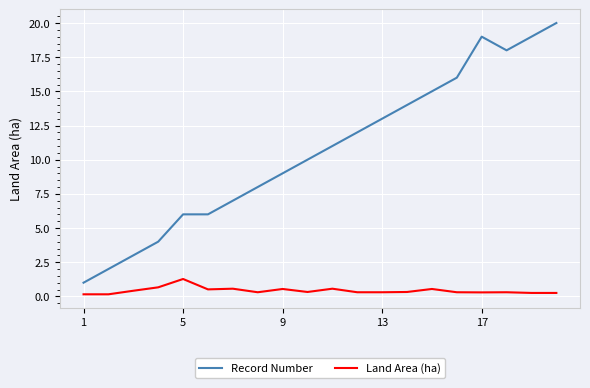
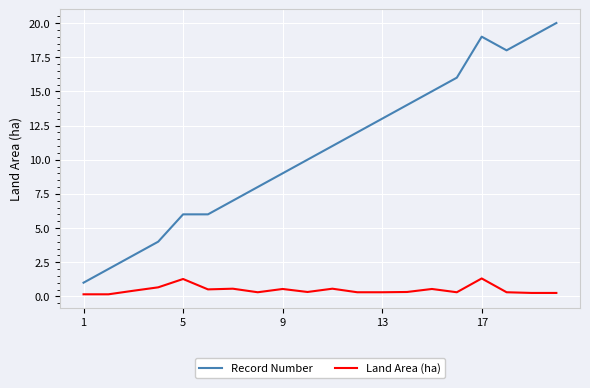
Land Area (ha), 17: 0.3 -> 1.3
